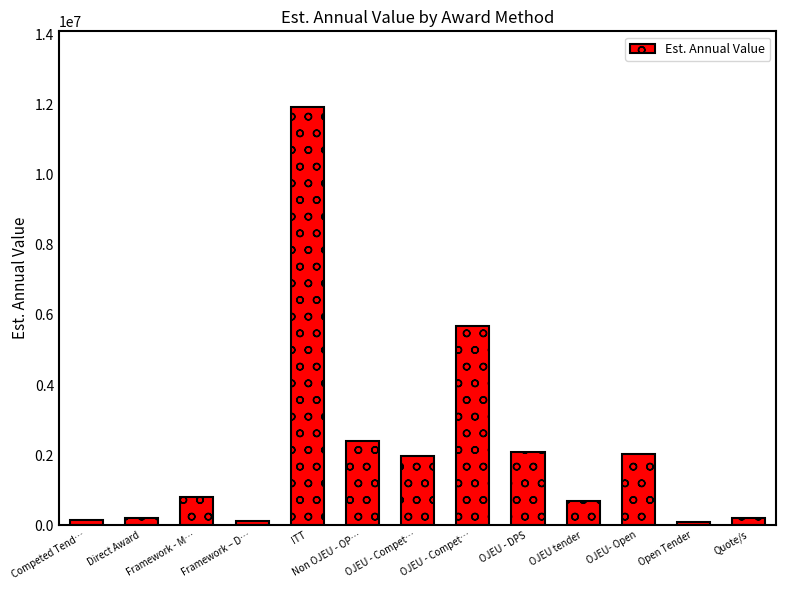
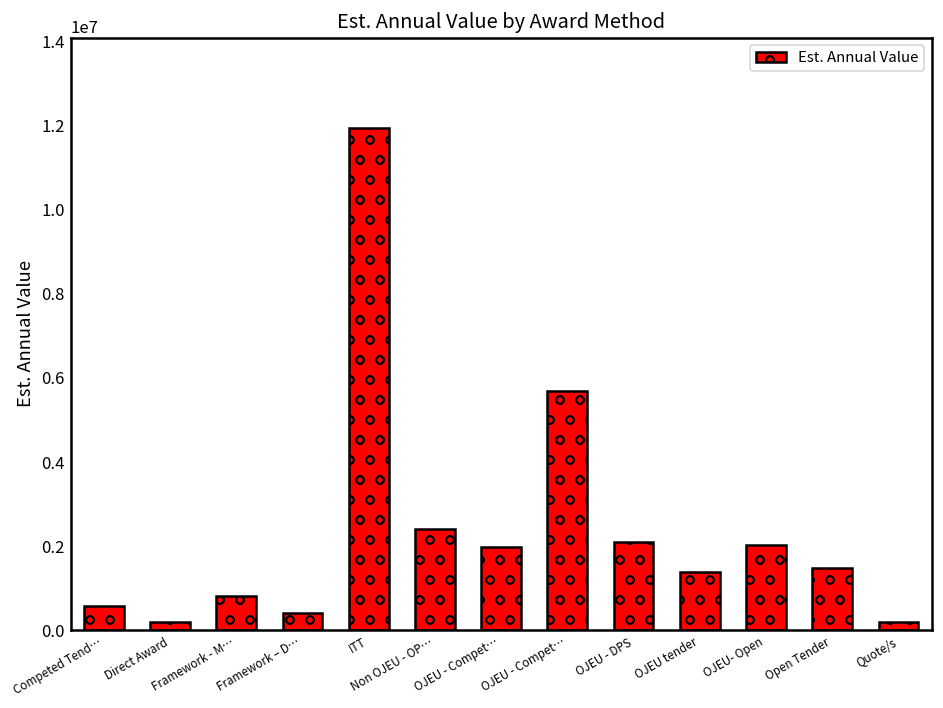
Competed Tend…: 100000 -> 600000
Framework – D…: 100000 -> 400000
OJEU tender: 700000 -> 1400000
Open Tender: 100000 -> 1500000
